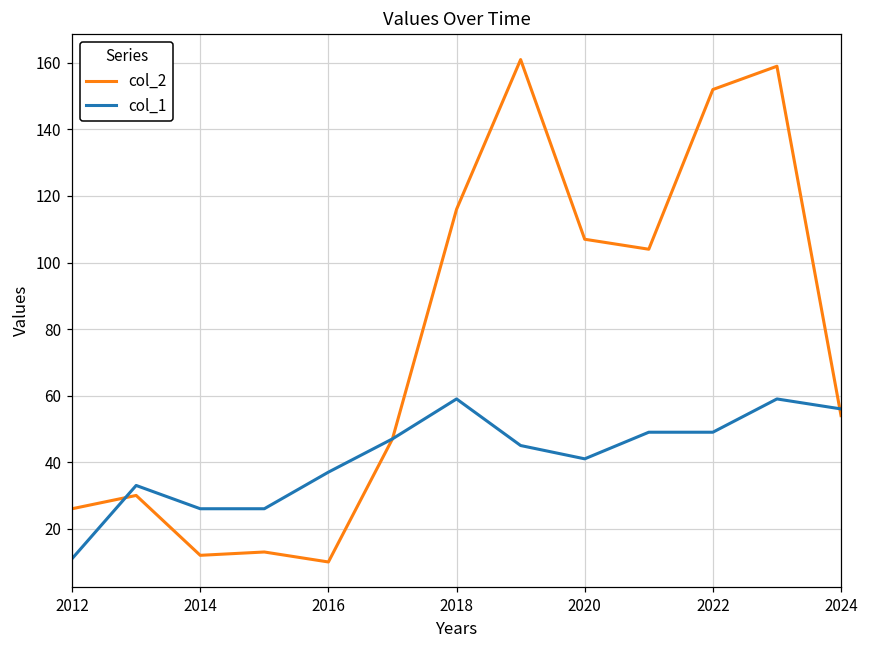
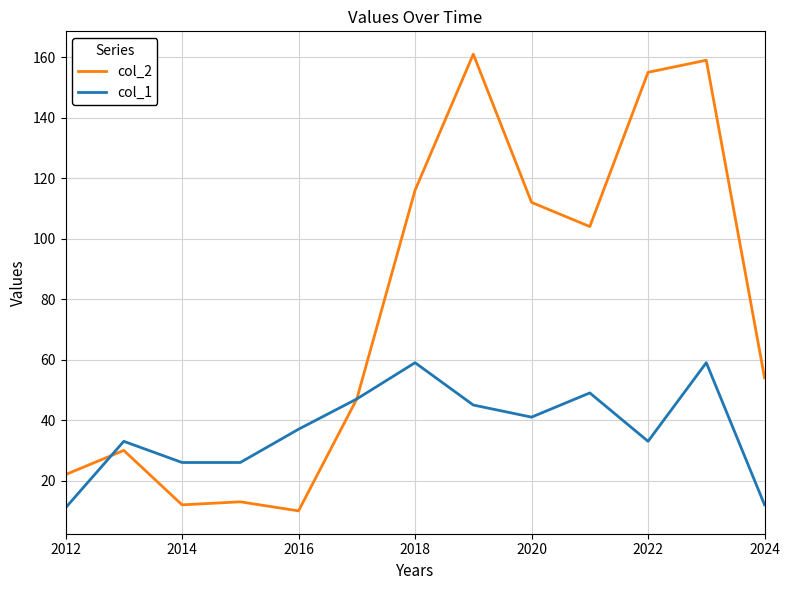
col_2, 2012: 26 -> 22
col_2, 2020: 107 -> 112
col_2, 2022: 152 -> 155
col_1, 2022: 49 -> 33
col_1, 2024: 56 -> 12
